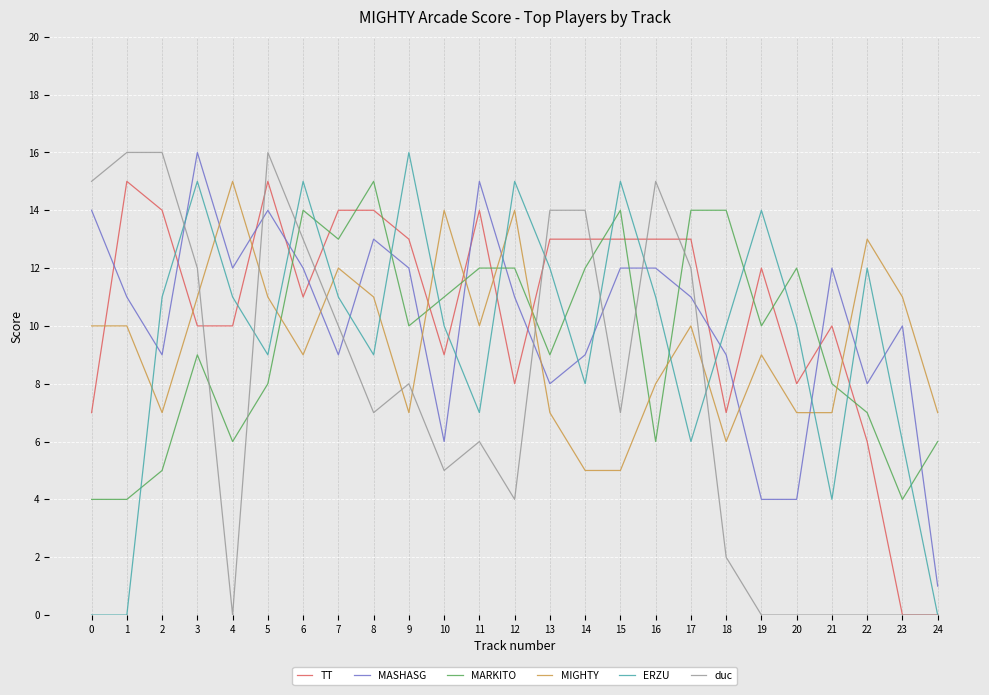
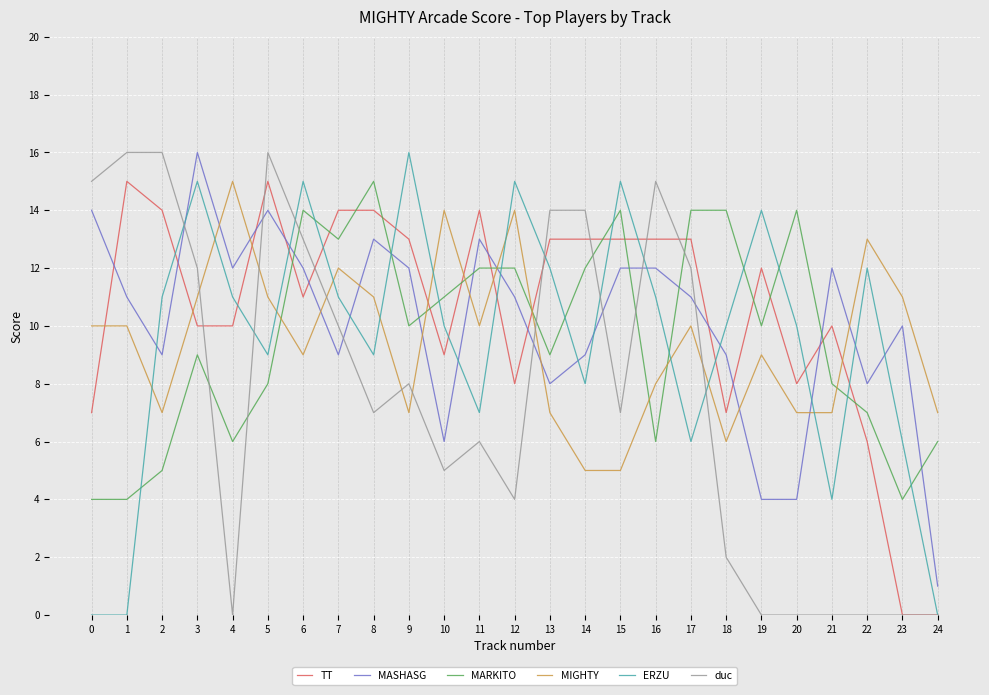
MASHASG, 11: 15 -> 13
MARKITO, 20: 12 -> 14
